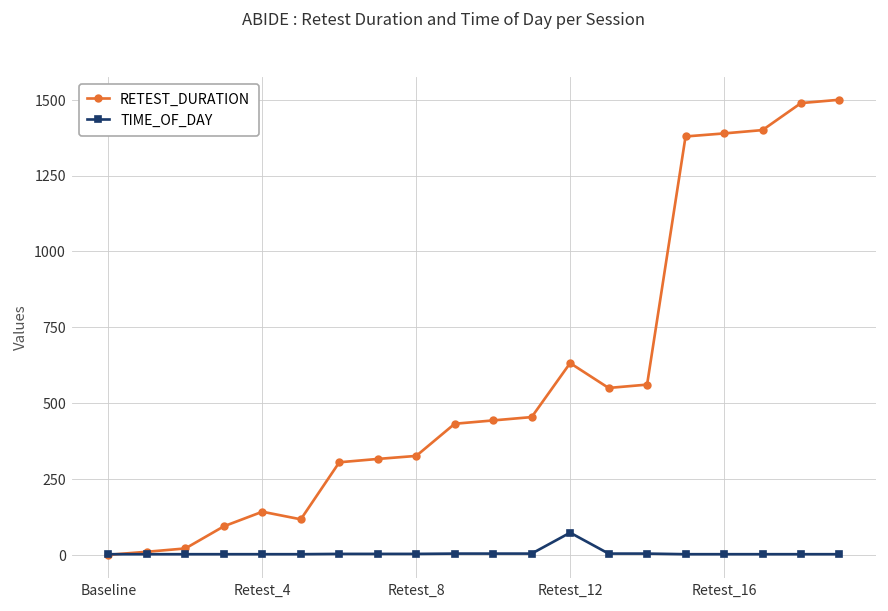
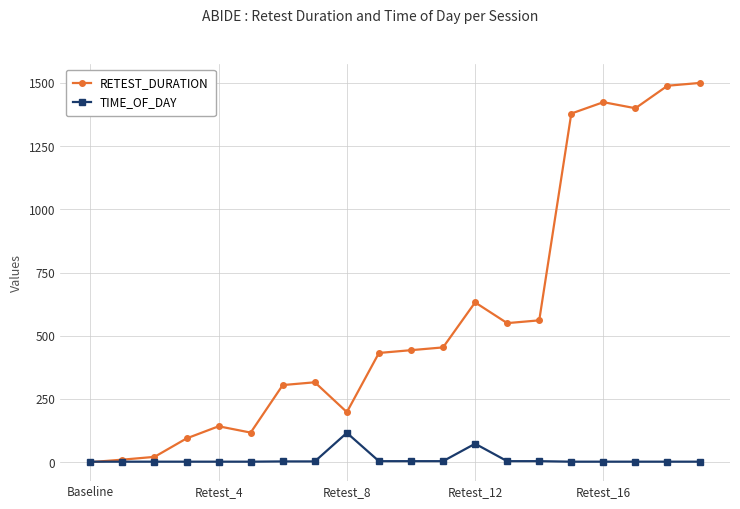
RETEST_DURATION, Retest_8: 330 -> 200
TIME_OF_DAY, Retest_8: 0 -> 120
RETEST_DURATION, Retest_16: 1390 -> 1420
